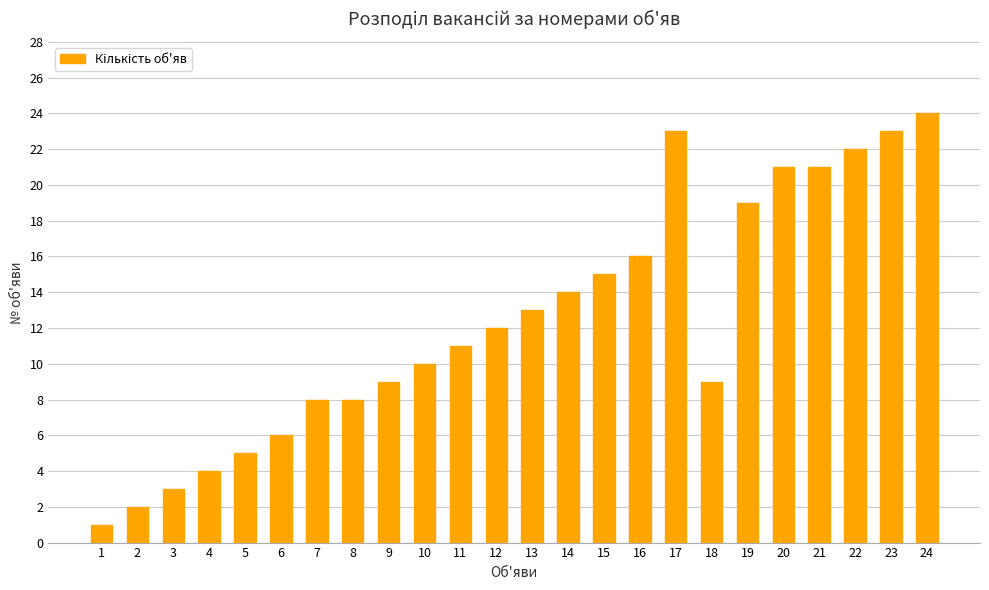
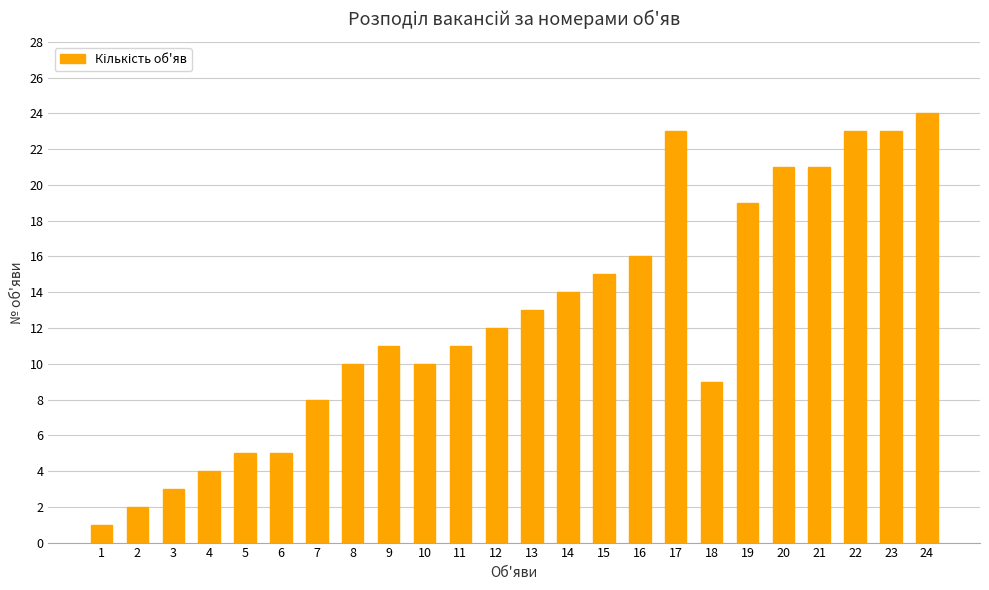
6: 6 -> 5
8: 8 -> 10
9: 9 -> 11
22: 22 -> 23
